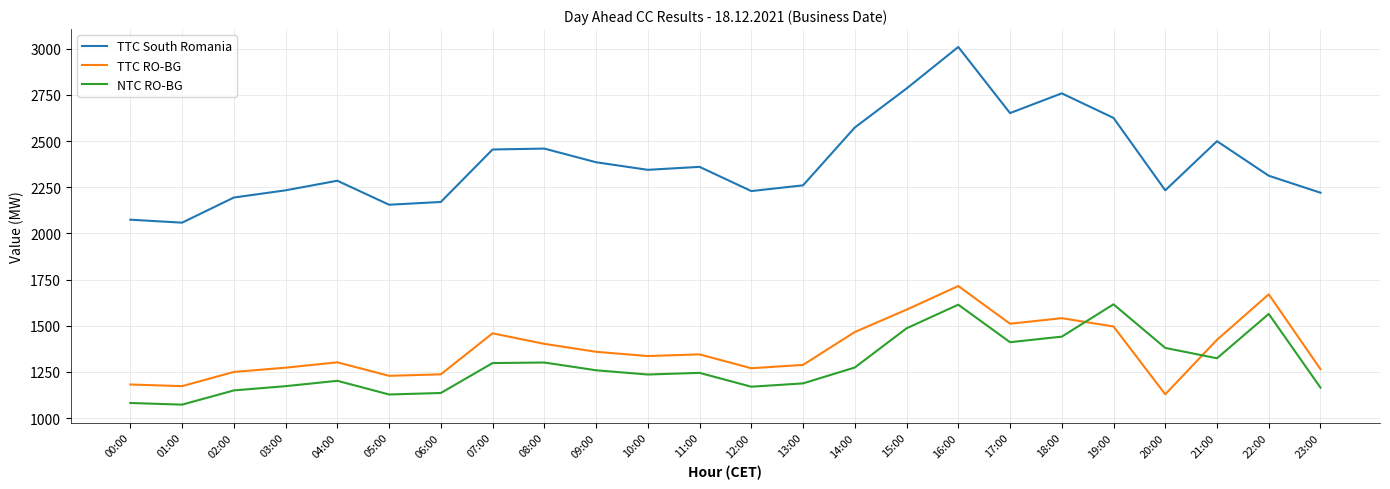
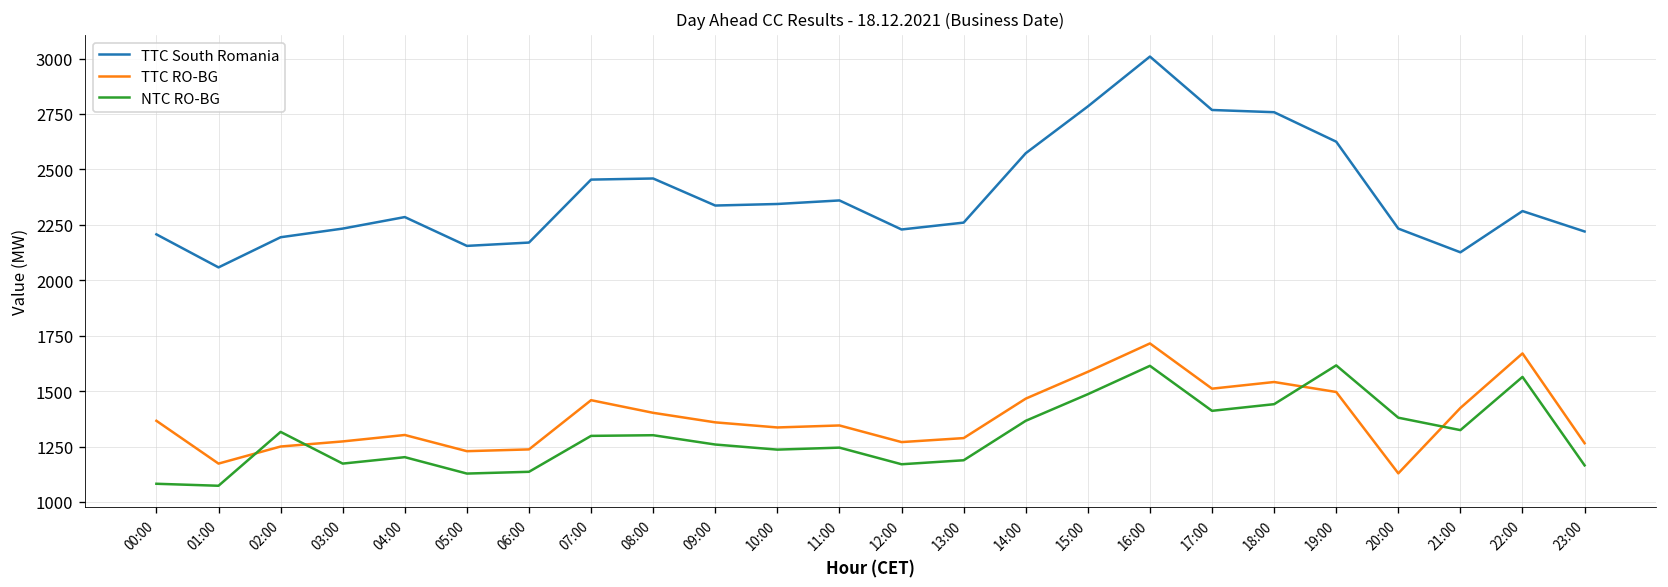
TTC South Romania, 00:00: 2070 -> 2210
TTC RO-BG, 00:00: 1180 -> 1370
NTC RO-BG, 02:00: 1150 -> 1320
TTC South Romania, 09:00: 2390 -> 2340
NTC RO-BG, 14:00: 1270 -> 1370
TTC South Romania, 17:00: 2650 -> 2770
TTC South Romania, 21:00: 2500 -> 2130
